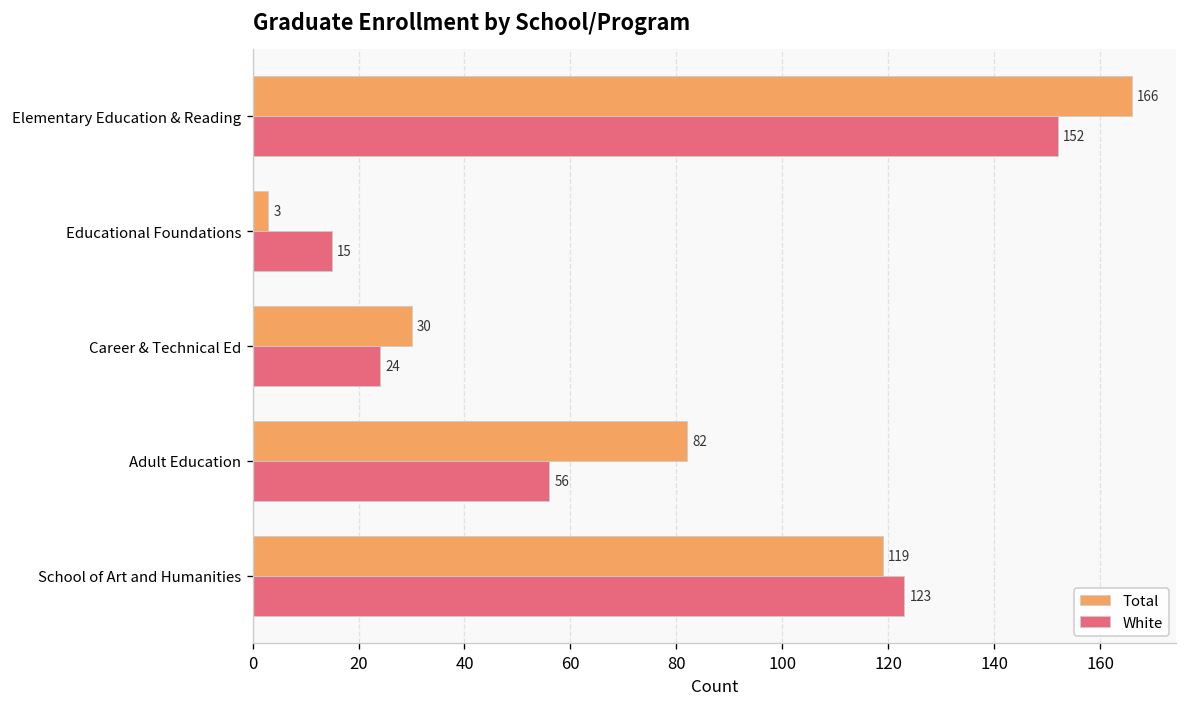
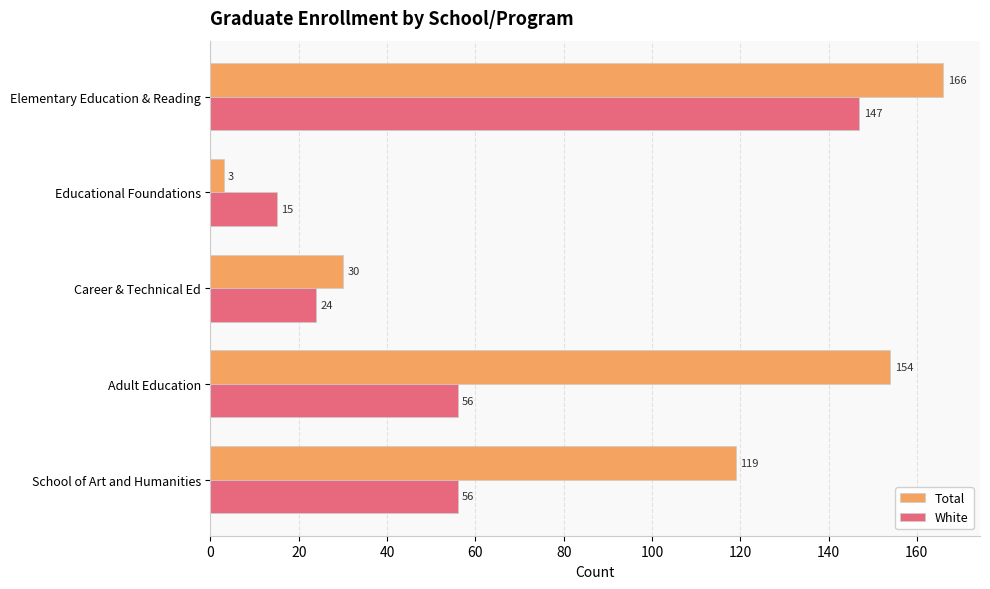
White, Elementary Education & Reading: 152 -> 147
Total, Adult Education: 82 -> 154
White, School of Art and Humanities: 123 -> 56
